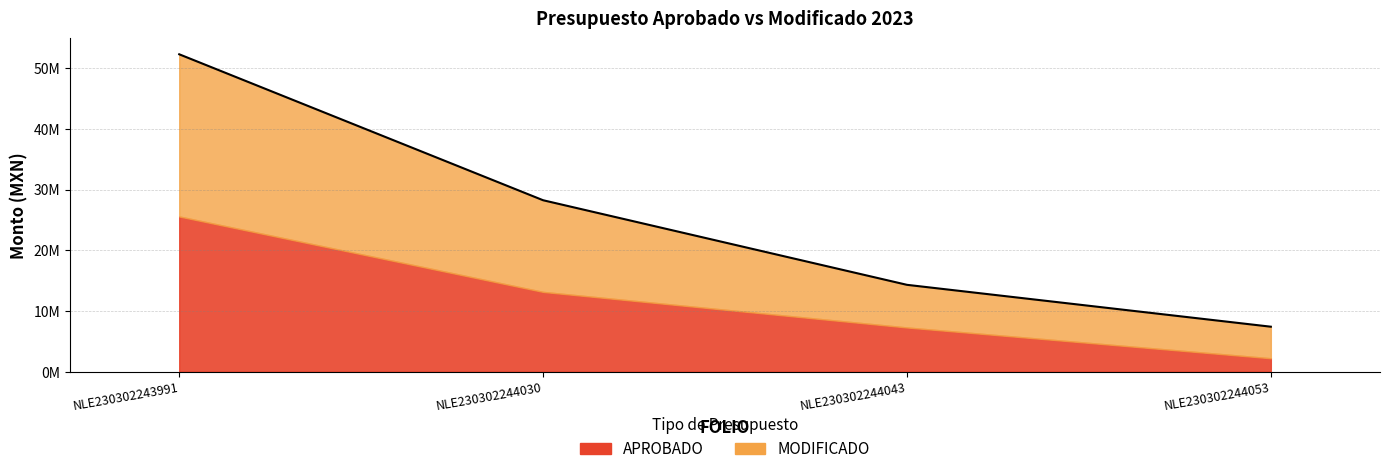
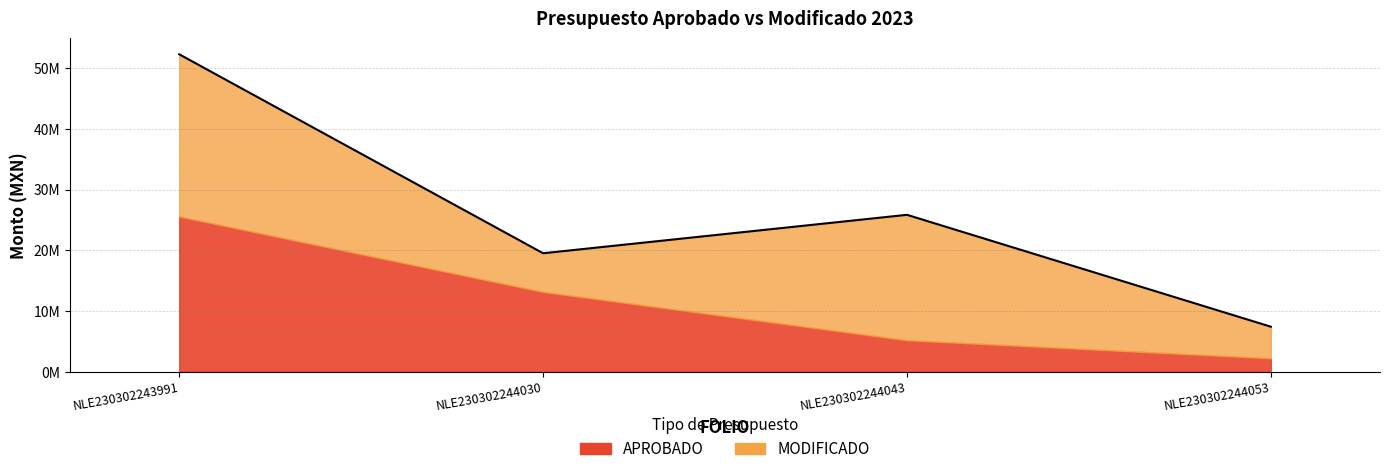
MODIFICADO, NLE230302244030: 15000000 -> 6000000
APROBADO, NLE230302244043: 7000000 -> 5000000
MODIFICADO, NLE230302244043: 7000000 -> 21000000
